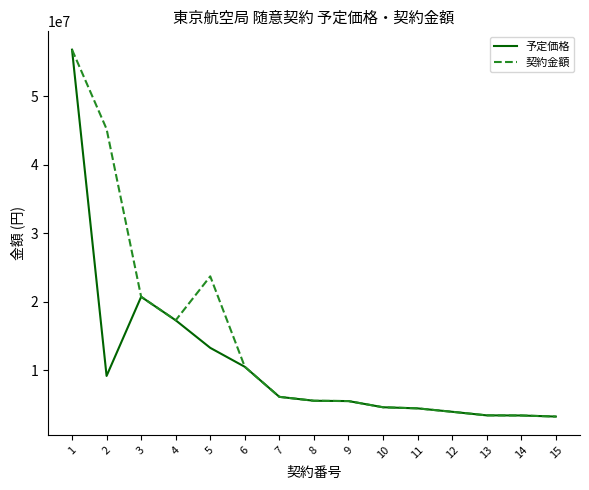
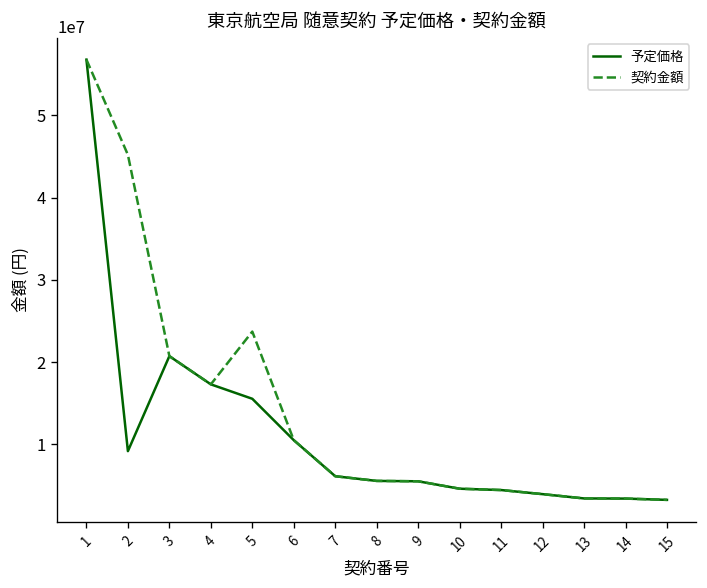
予定価格, 5: 13000000 -> 16000000
